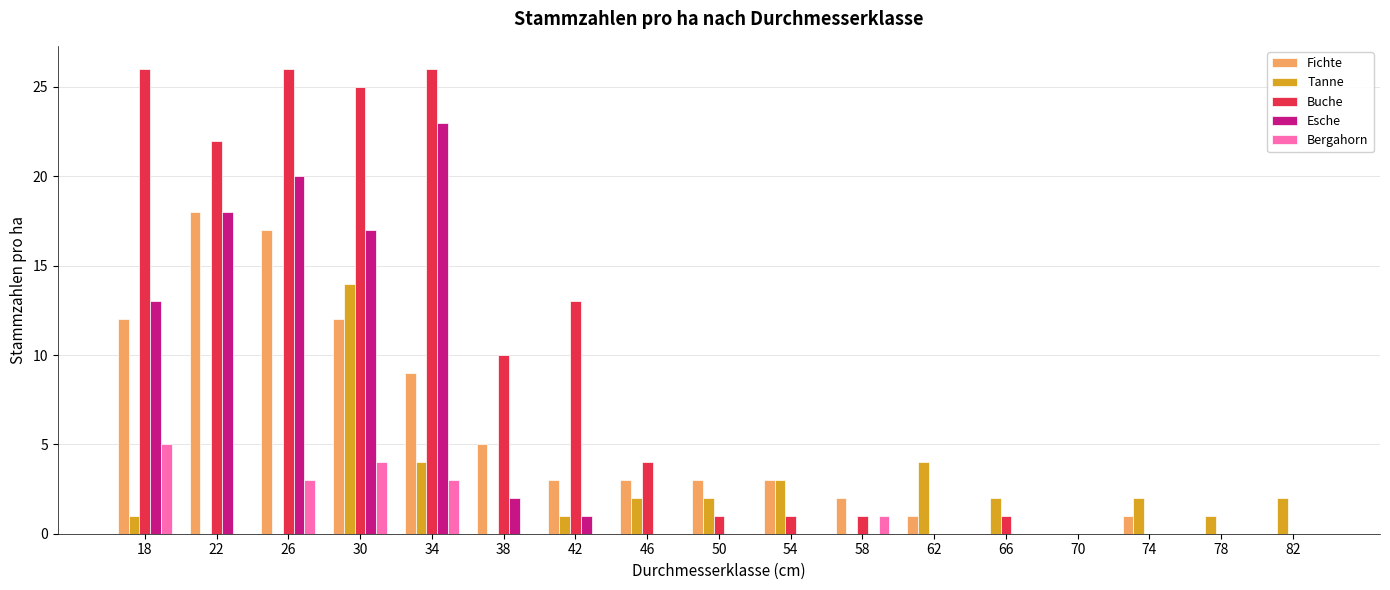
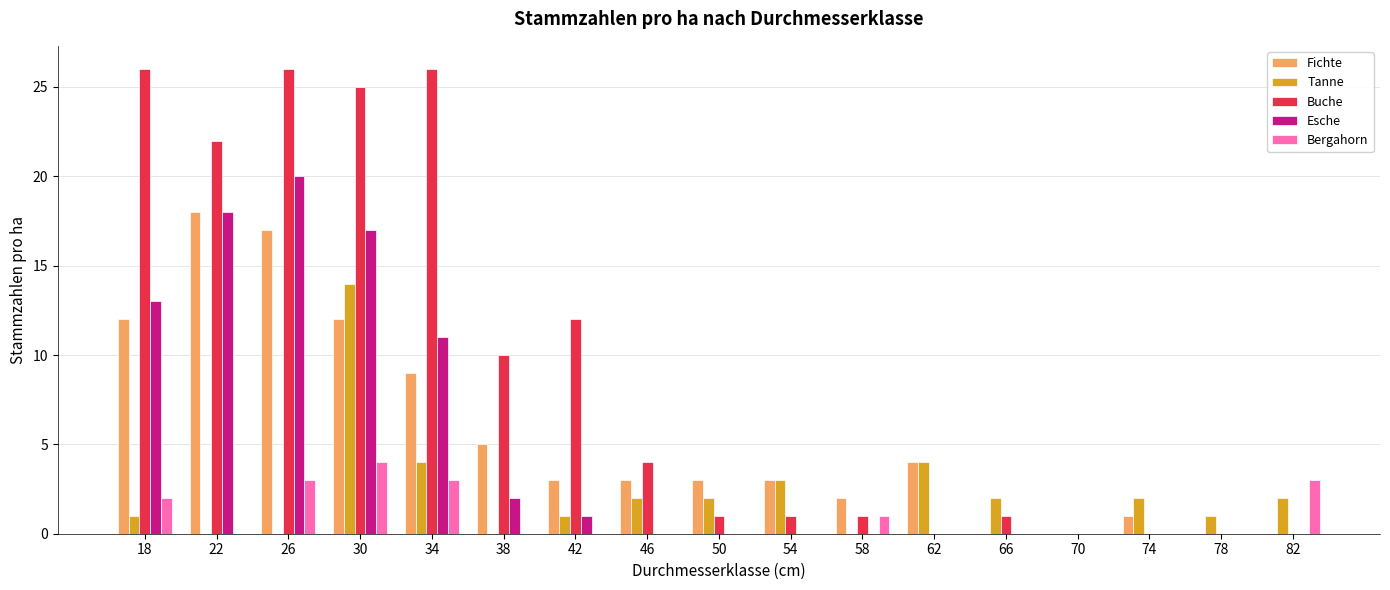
Bergahorn, 18: 5 -> 2
Esche, 34: 23 -> 11
Buche, 42: 13 -> 12
Fichte, 62: 1 -> 4
Bergahorn, 82: 0 -> 3
